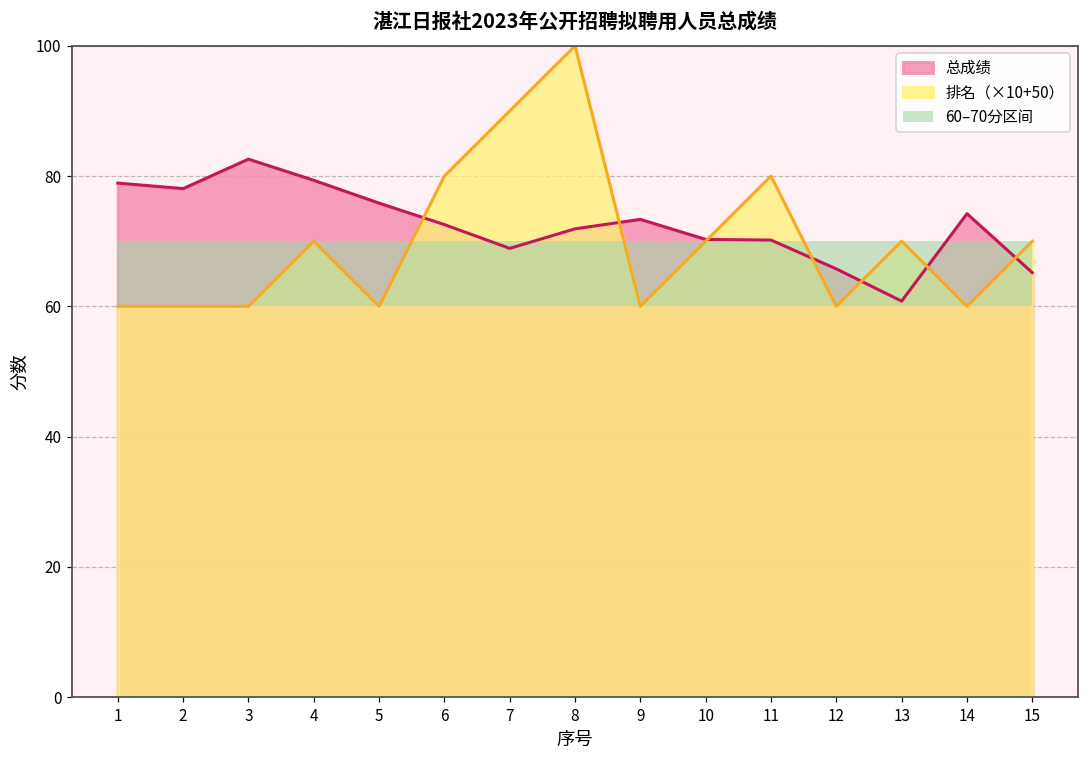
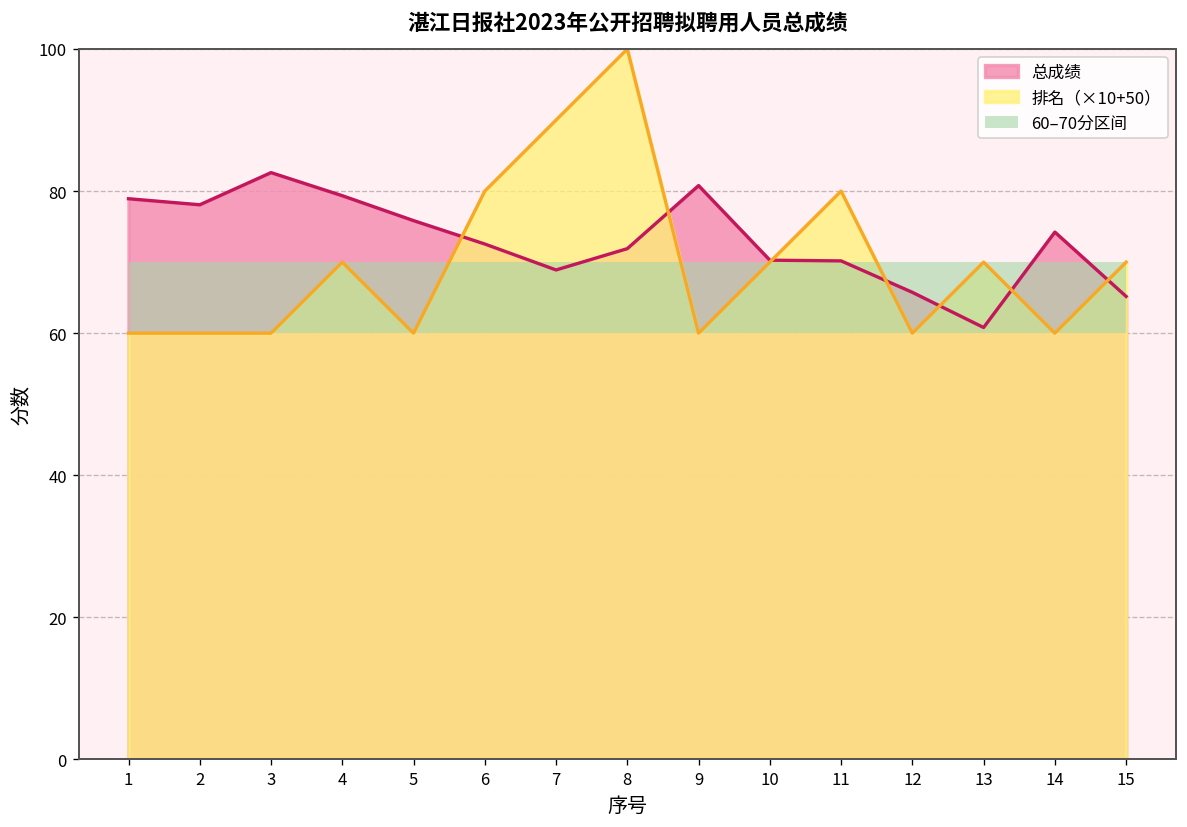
总成绩, 9: 73 -> 81
